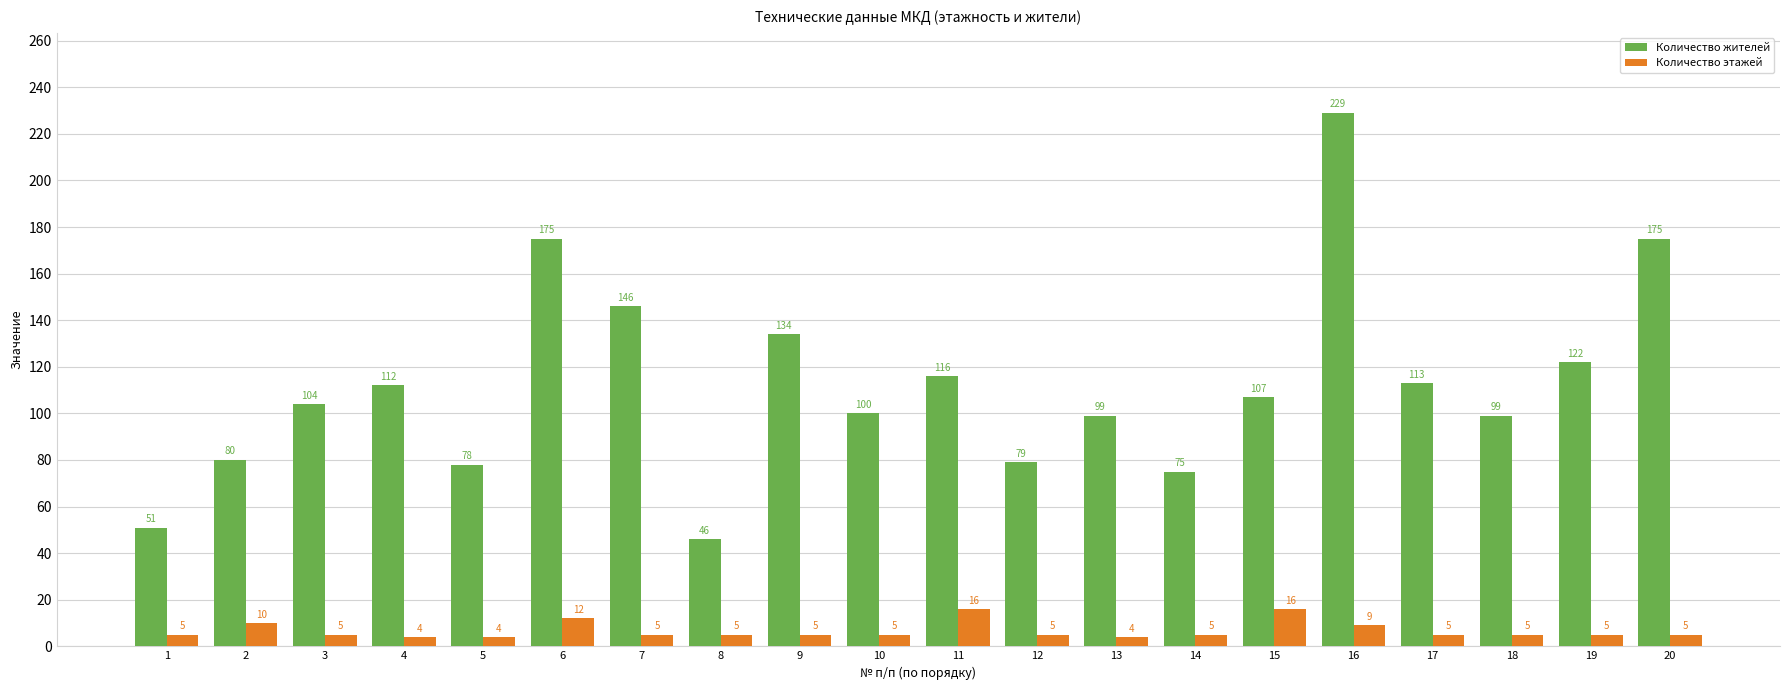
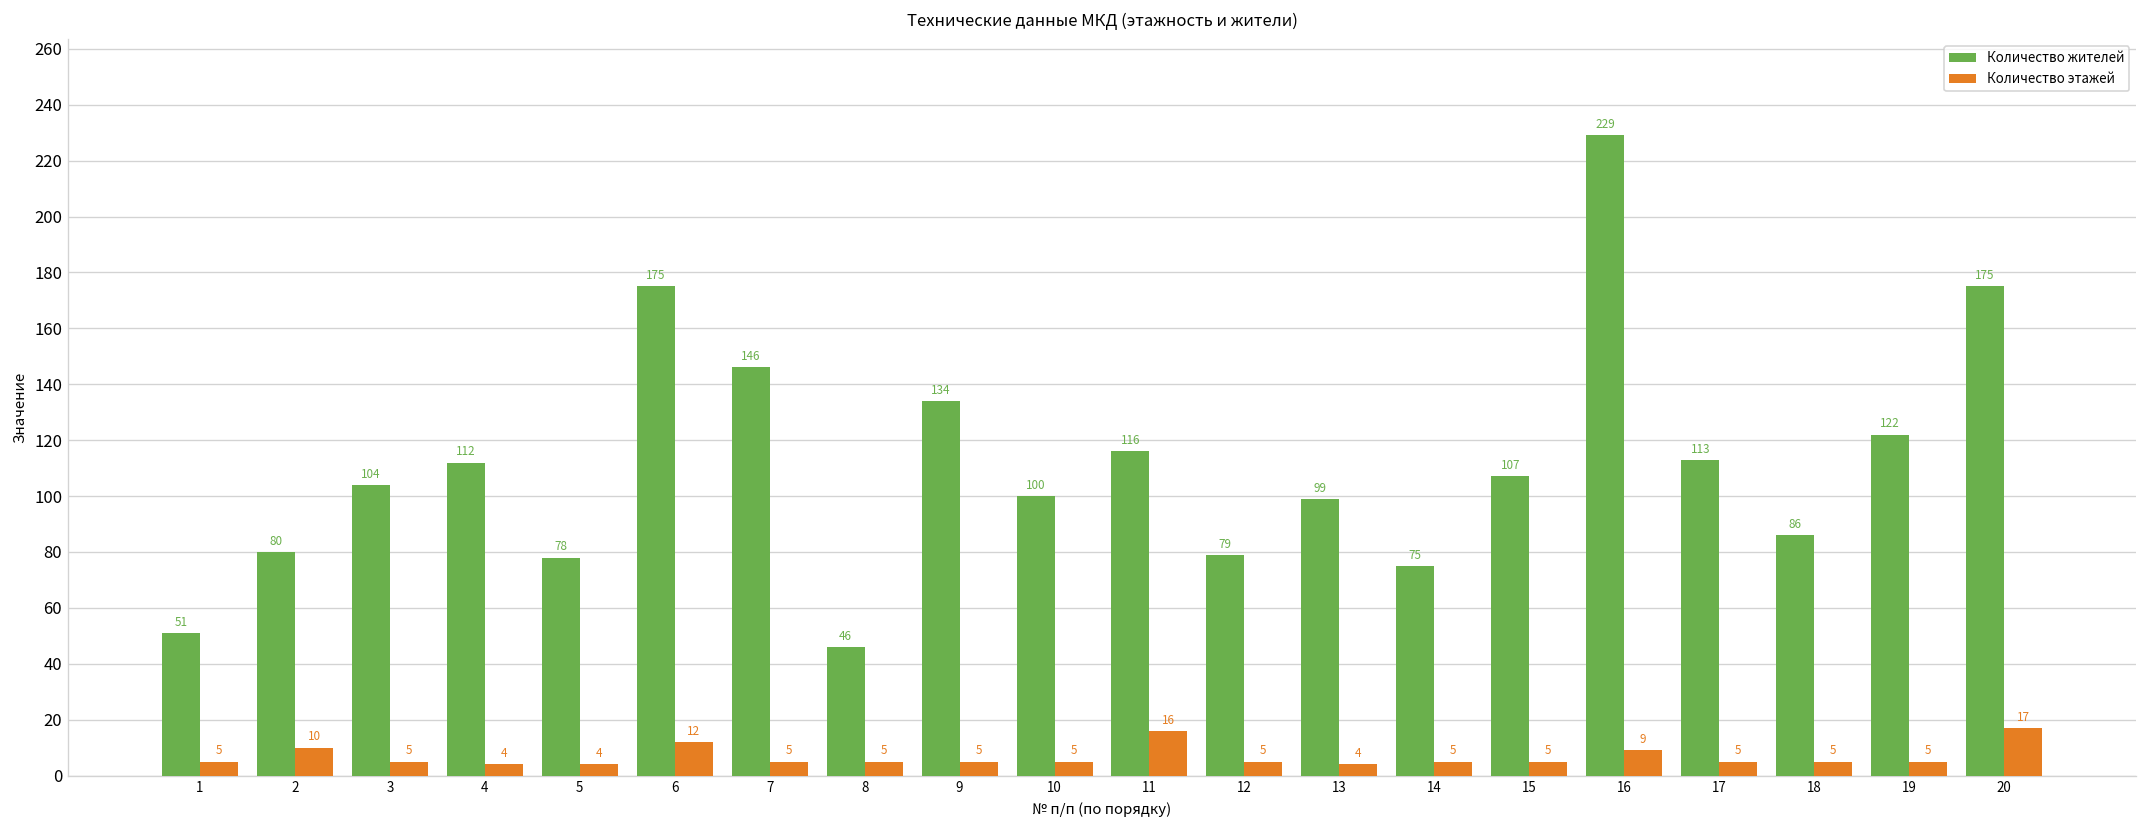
Количество этажей, 15: 16 -> 5
Количество жителей, 18: 99 -> 86
Количество этажей, 20: 5 -> 17
